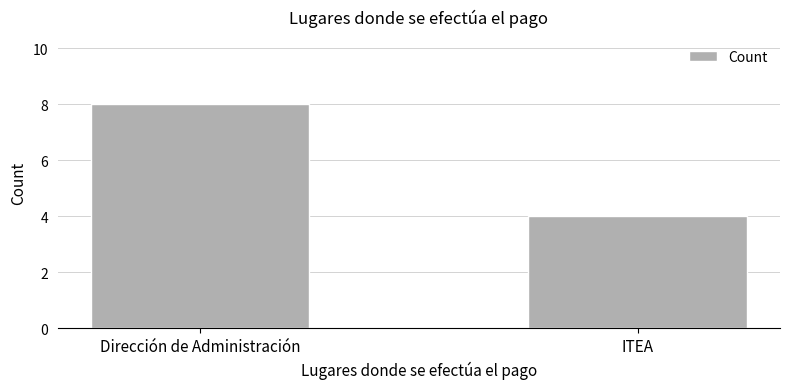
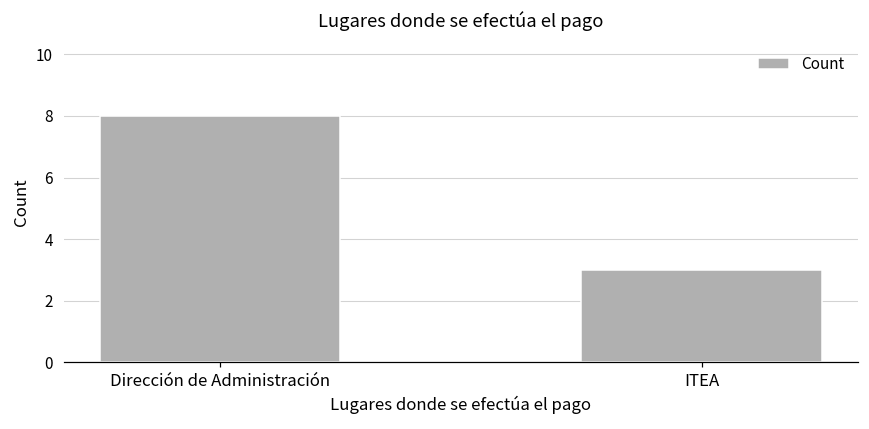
ITEA: 4 -> 3
